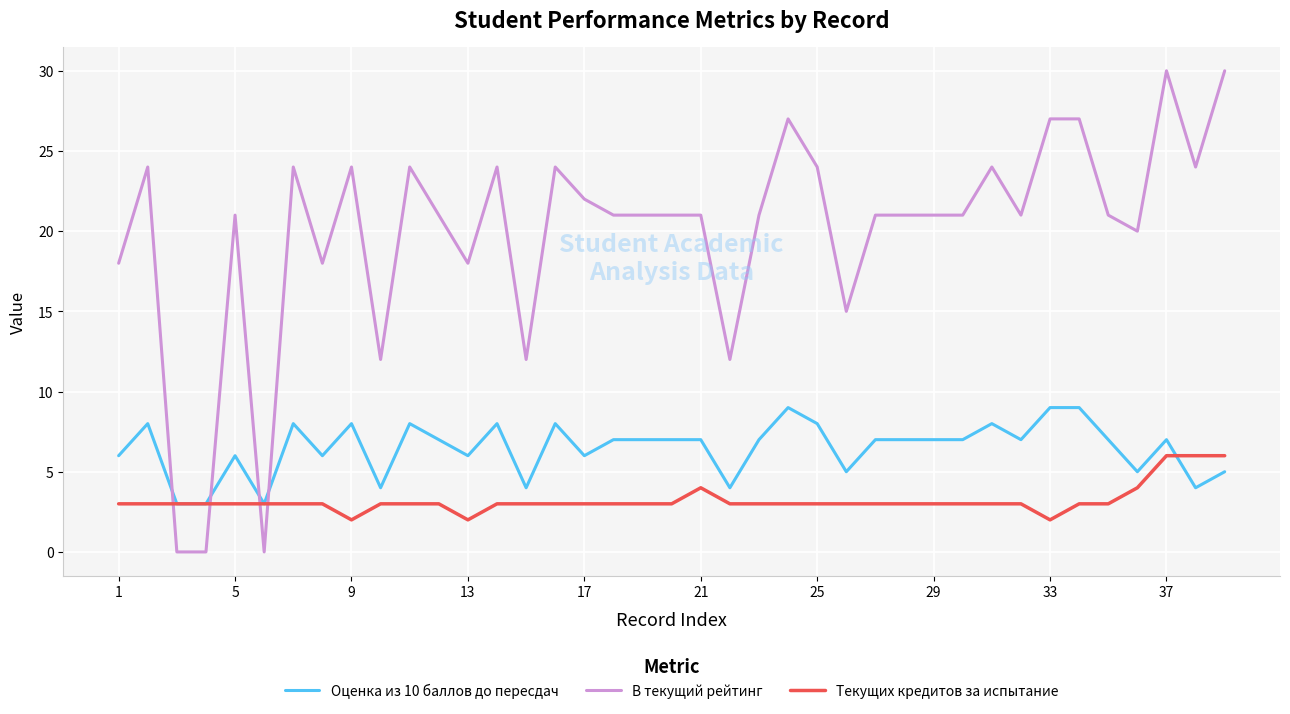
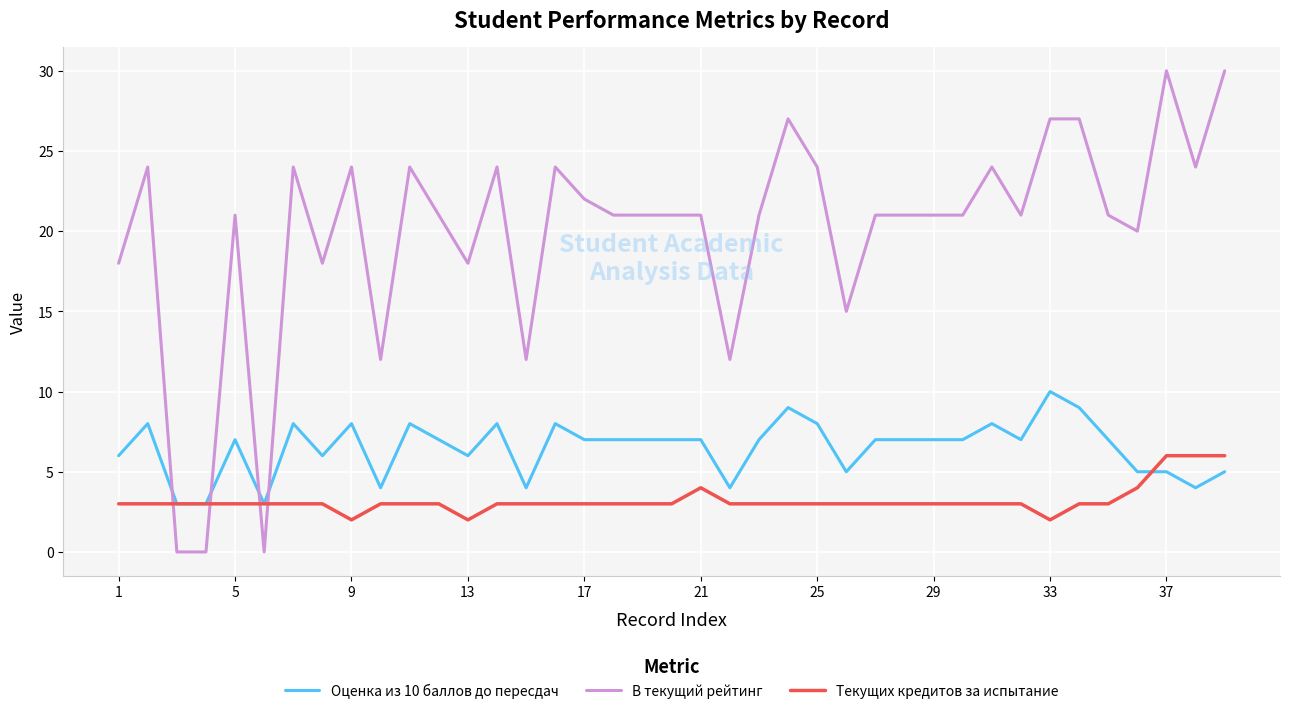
Оценка из 10 баллов до пересдач, 5: 6 -> 7
Оценка из 10 баллов до пересдач, 17: 6 -> 7
Оценка из 10 баллов до пересдач, 33: 9 -> 10
Оценка из 10 баллов до пересдач, 37: 7 -> 5
